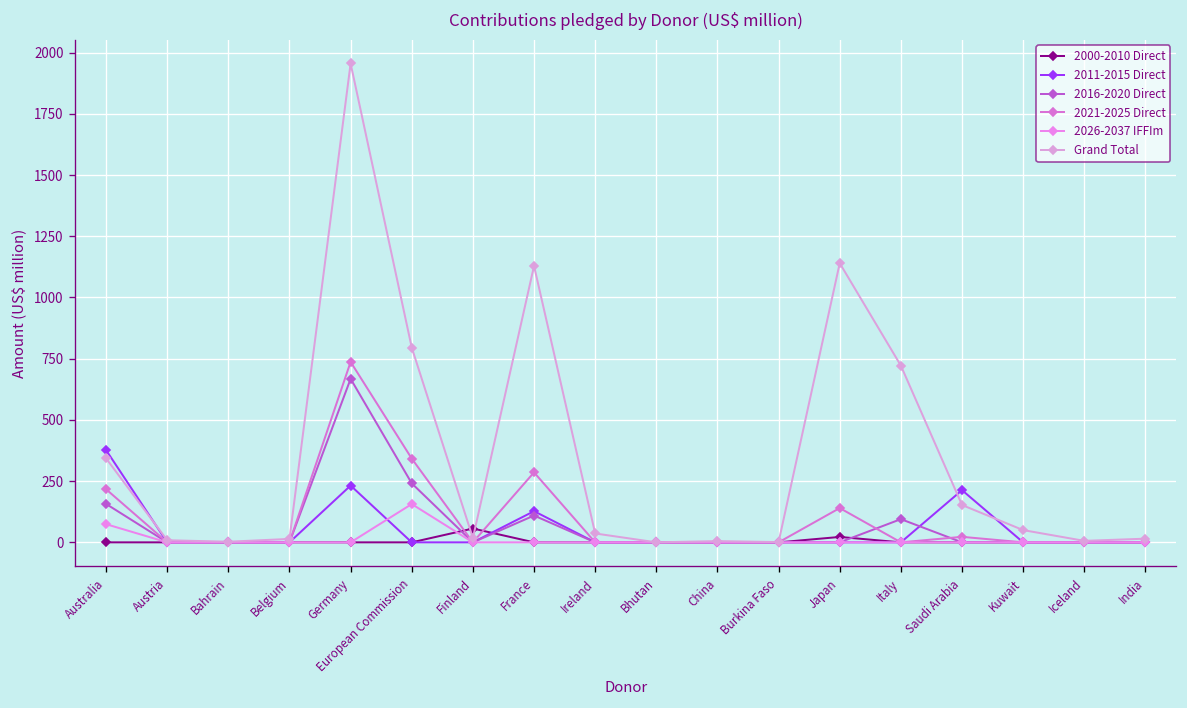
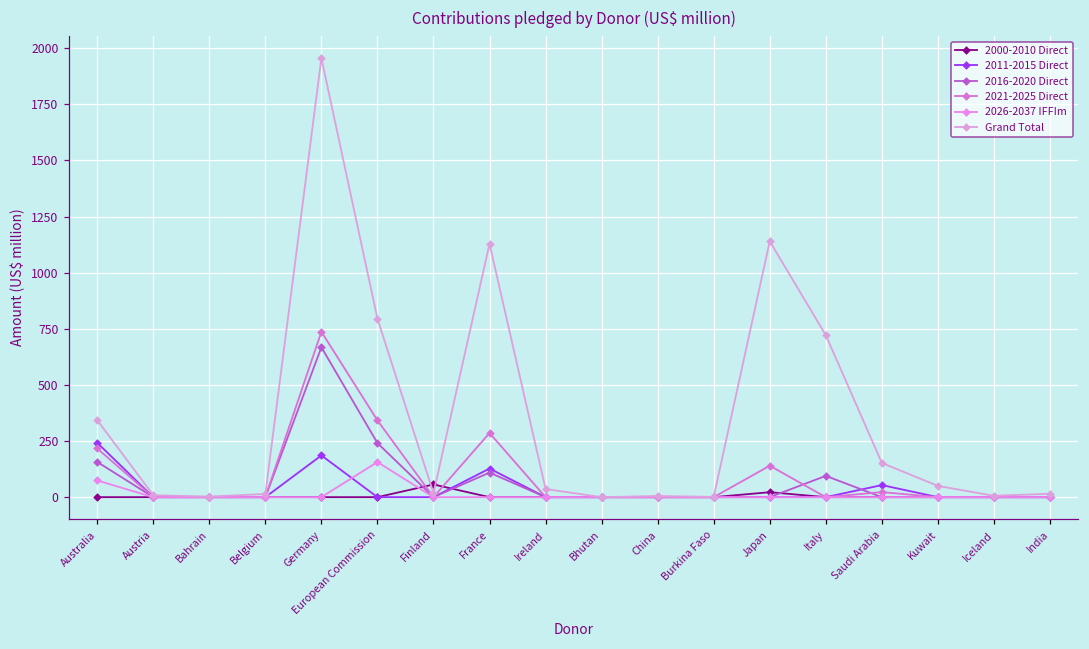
2011-2015 Direct, Australia: 380 -> 240
2011-2015 Direct, Germany: 230 -> 190
2011-2015 Direct, Saudi Arabia: 210 -> 50
